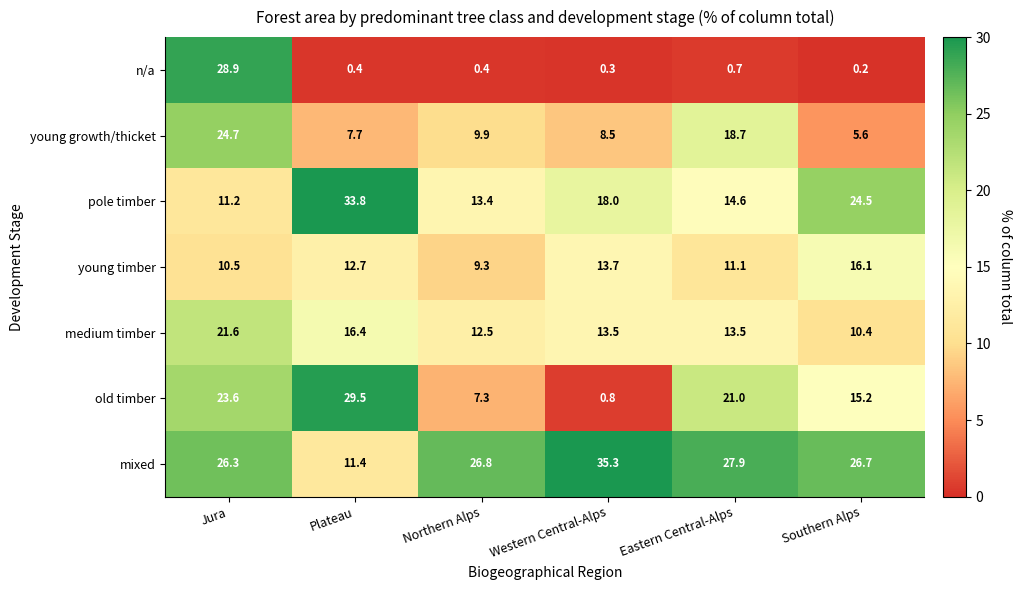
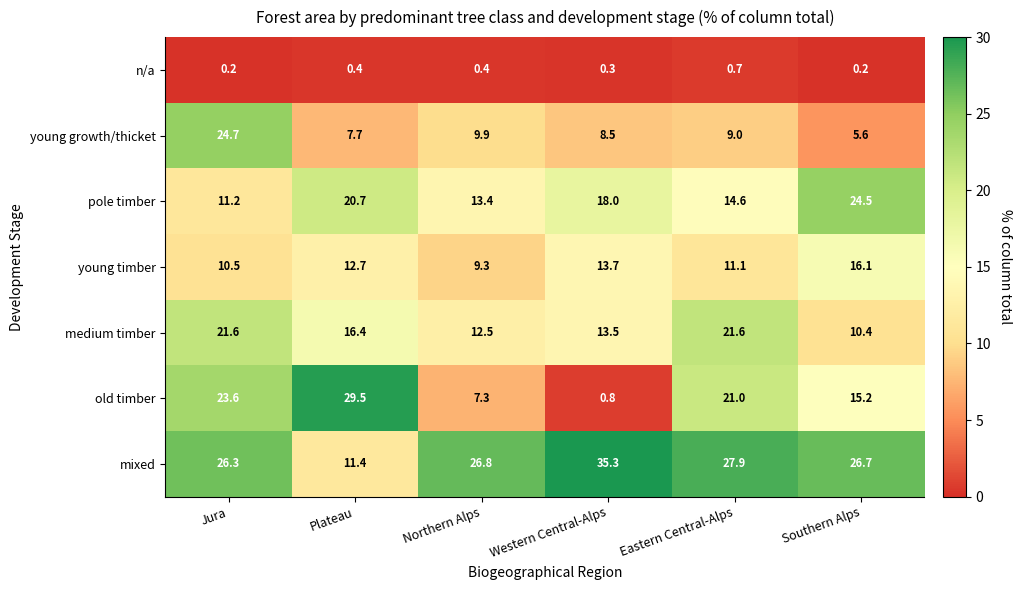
n/a, Jura: 28.9 -> 0.2
young growth/thicket, Eastern Central-Alps: 18.7 -> 9.0
pole timber, Plateau: 33.8 -> 20.7
medium timber, Eastern Central-Alps: 13.5 -> 21.6
